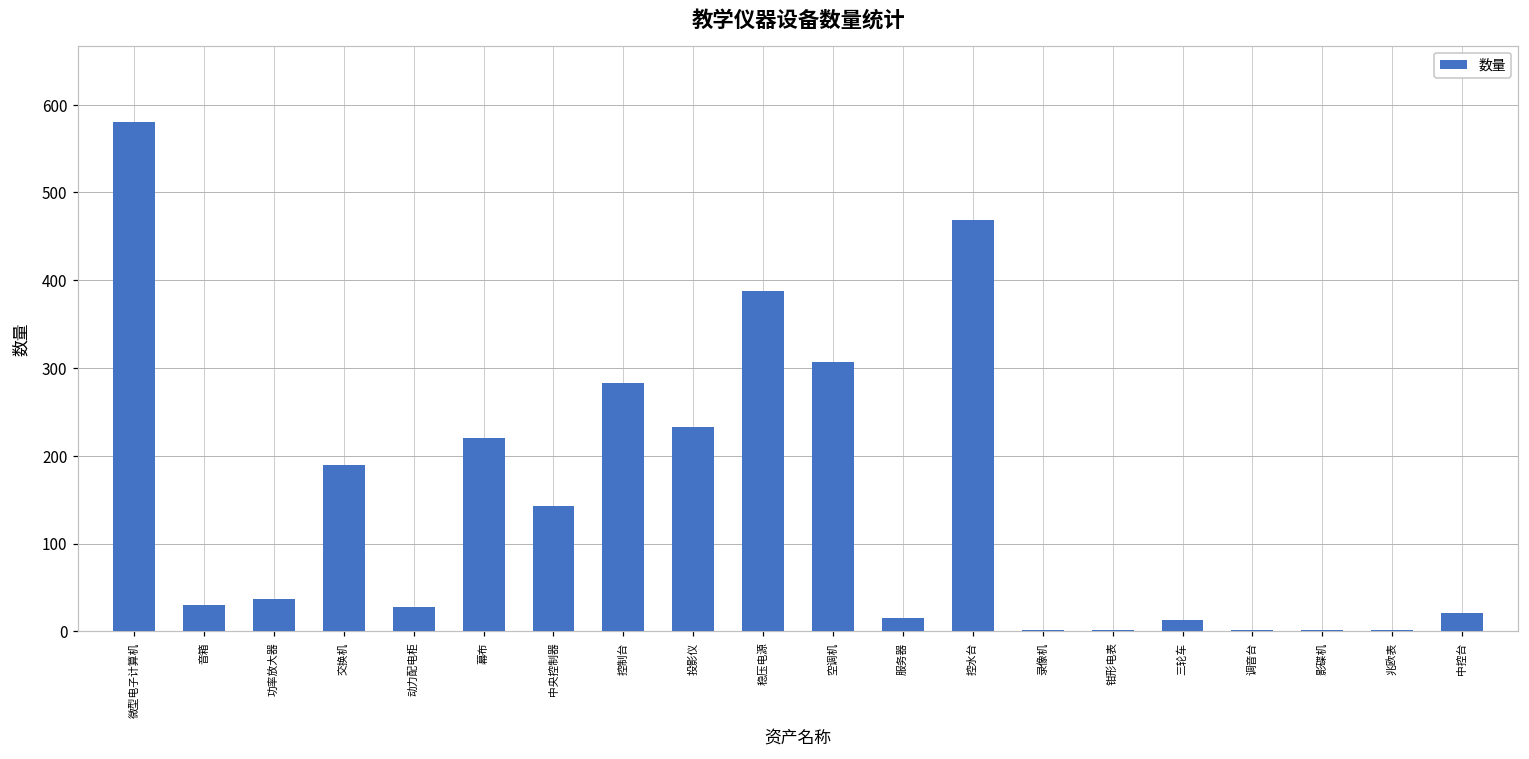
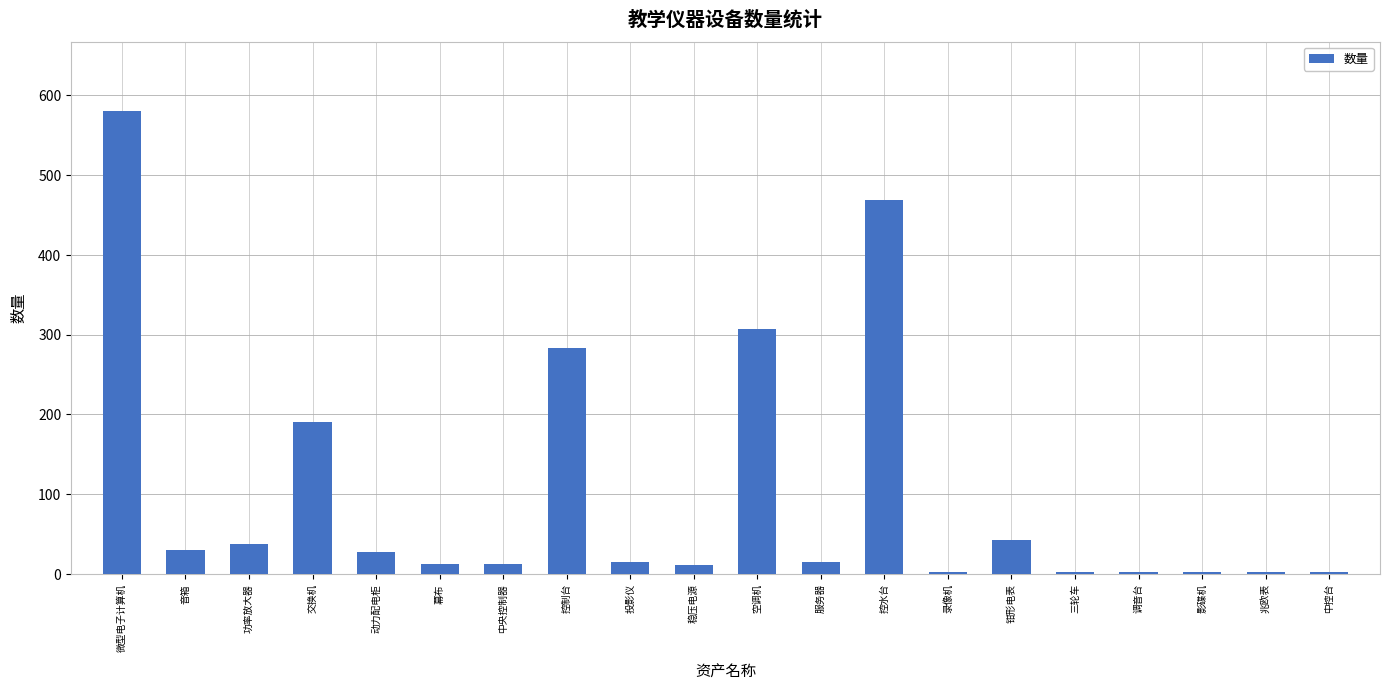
幕布: 220 -> 10
中央控制器: 140 -> 10
投影仪: 230 -> 20
稳压电源: 390 -> 10
钳形电表: 0 -> 40
三轮车: 10 -> 0
中控台: 20 -> 0
